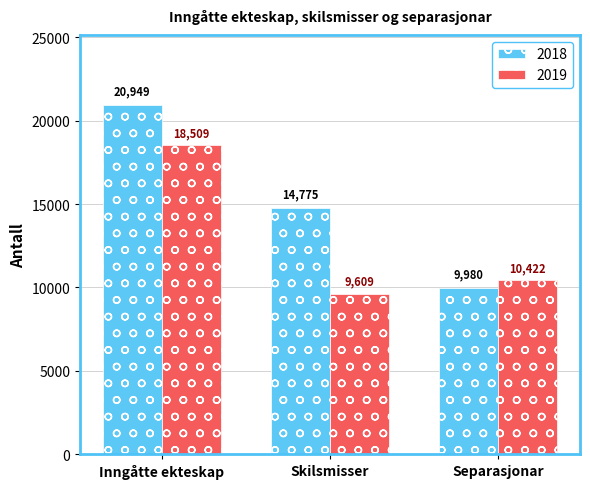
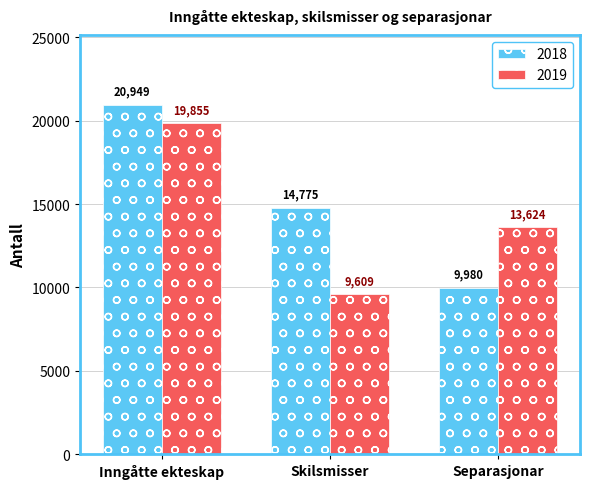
2019, Inngåtte ekteskap: 18,509 -> 19,855
2019, Separasjonar: 10,422 -> 13,624
